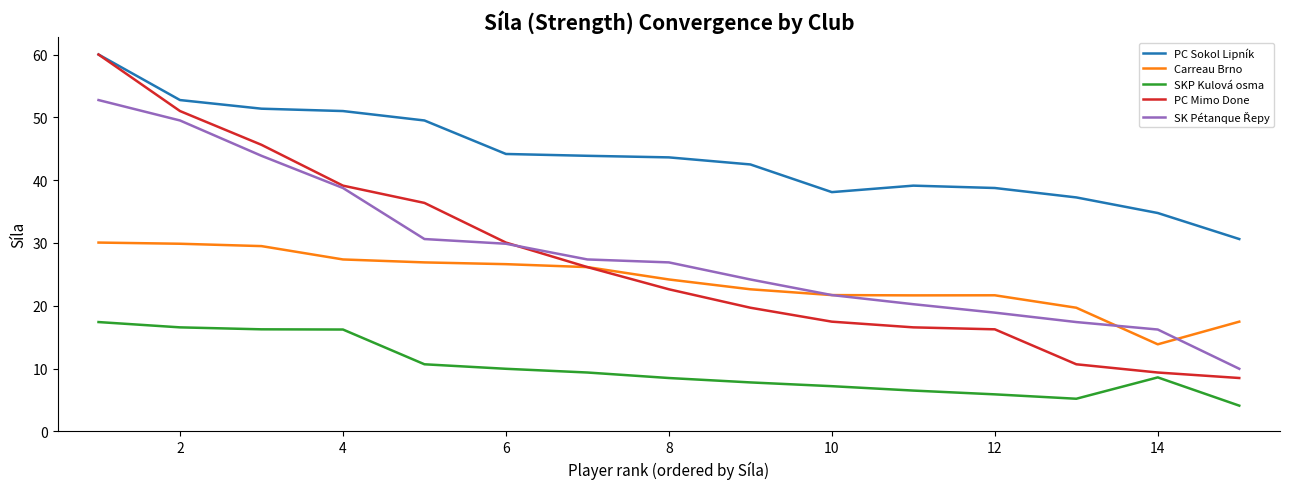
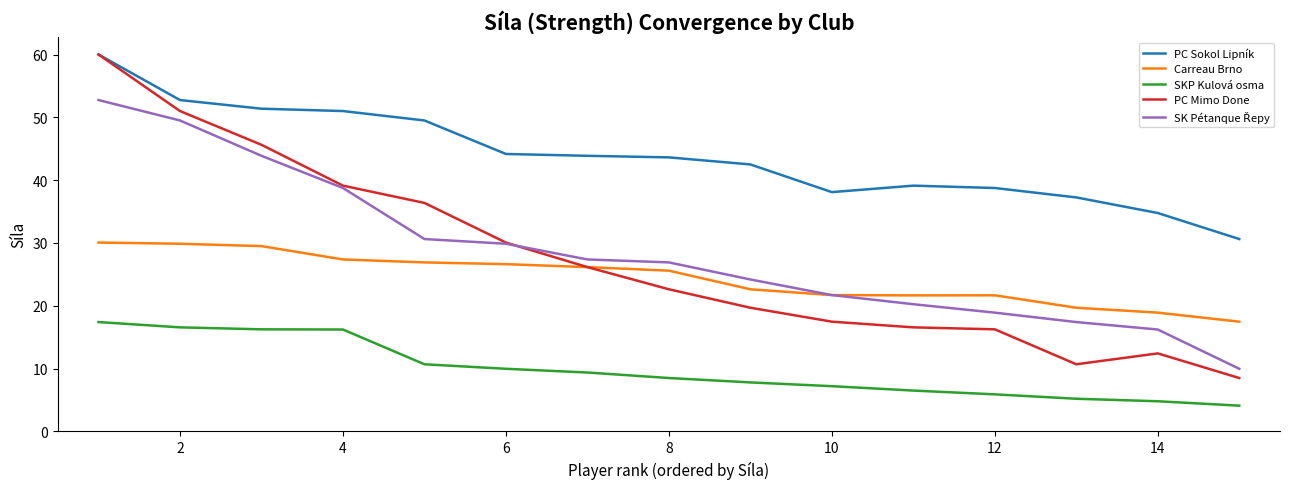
Carreau Brno, 8: 24 -> 26
Carreau Brno, 14: 14 -> 19
SKP Kulová osma, 14: 9 -> 5
PC Mimo Done, 14: 9 -> 12
